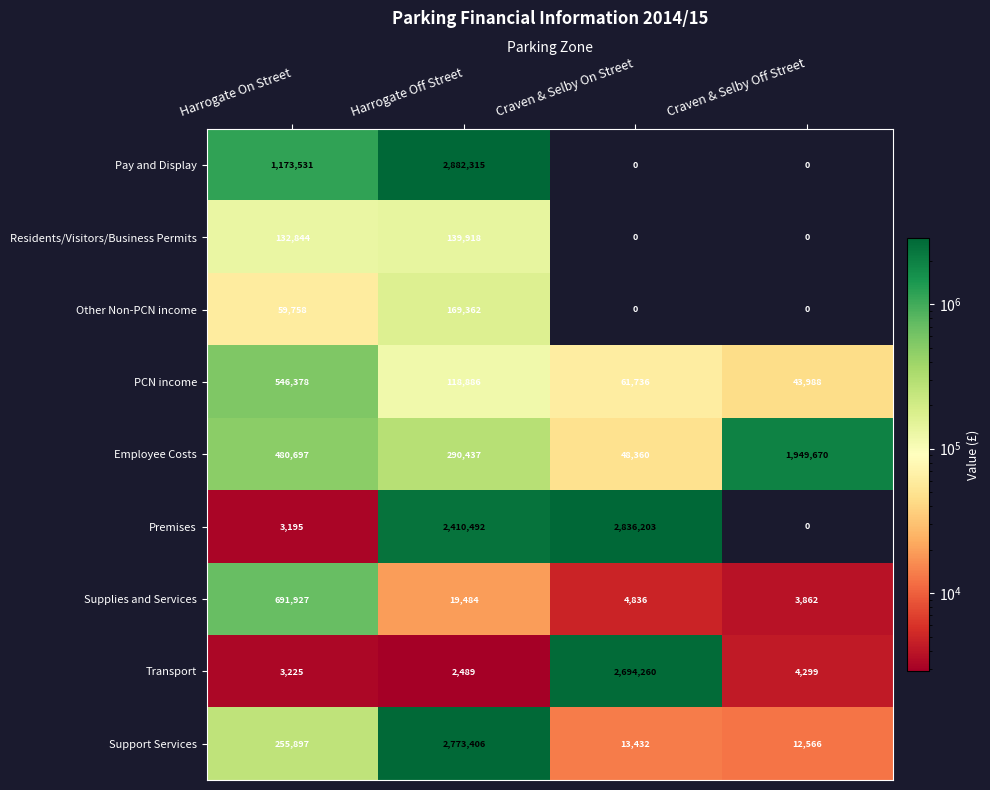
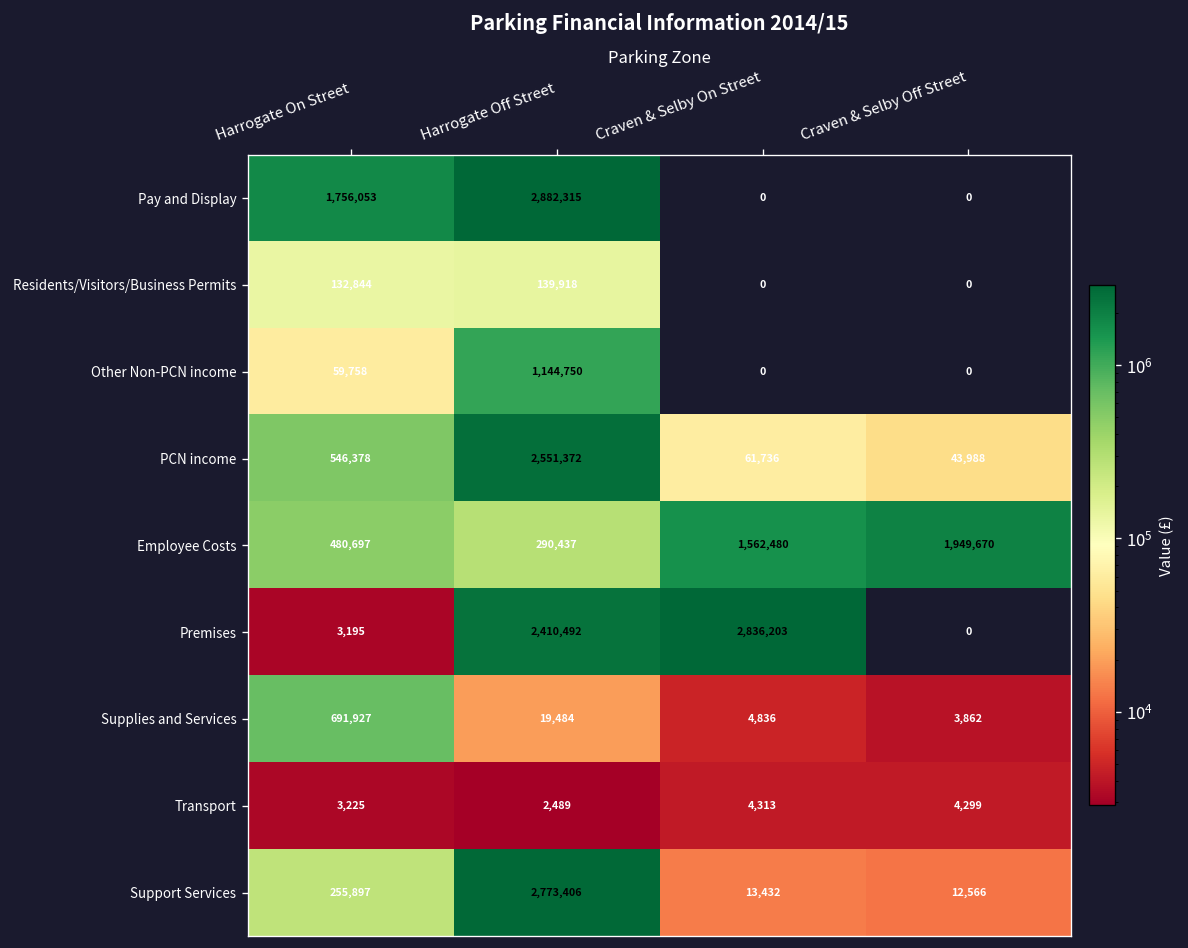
Pay and Display, Harrogate On Street: 1,173,531 -> 1,756,053
Other Non-PCN income, Harrogate Off Street: 169,362 -> 1,144,750
PCN income, Harrogate Off Street: 118,886 -> 2,551,372
Employee Costs, Craven & Selby On Street: 48,360 -> 1,562,480
Transport, Craven & Selby On Street: 2,694,260 -> 4,313
